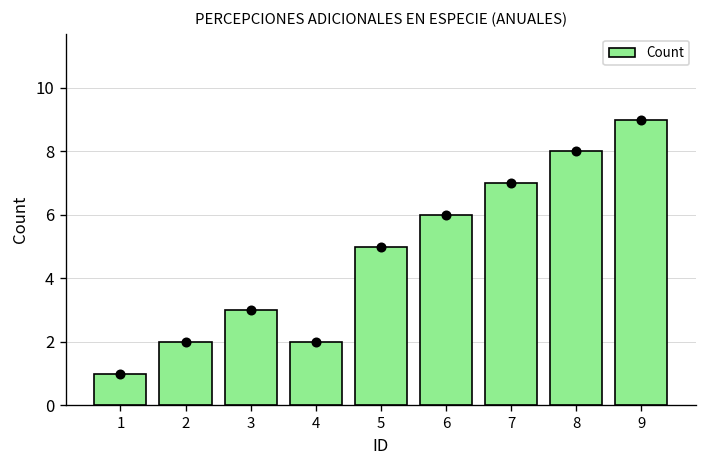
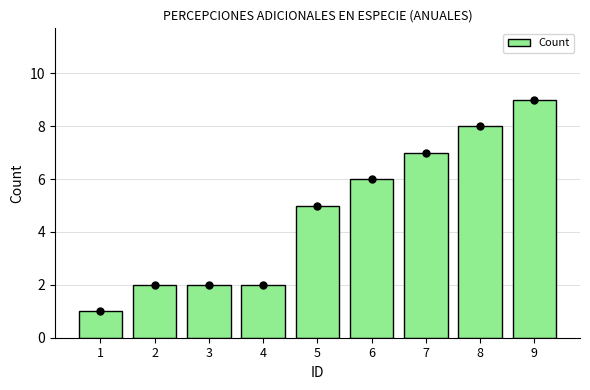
3: 3 -> 2
